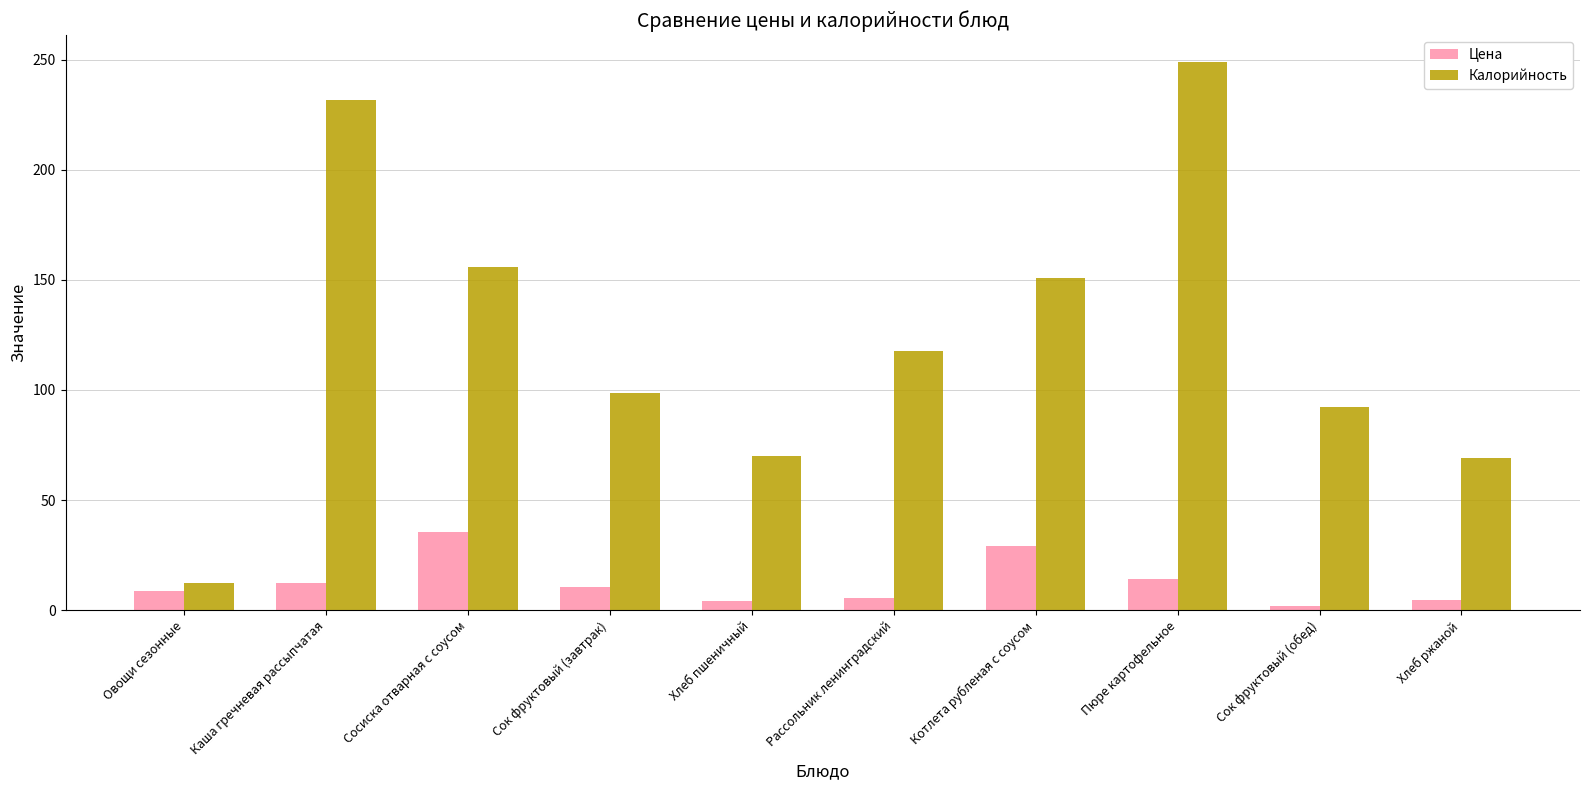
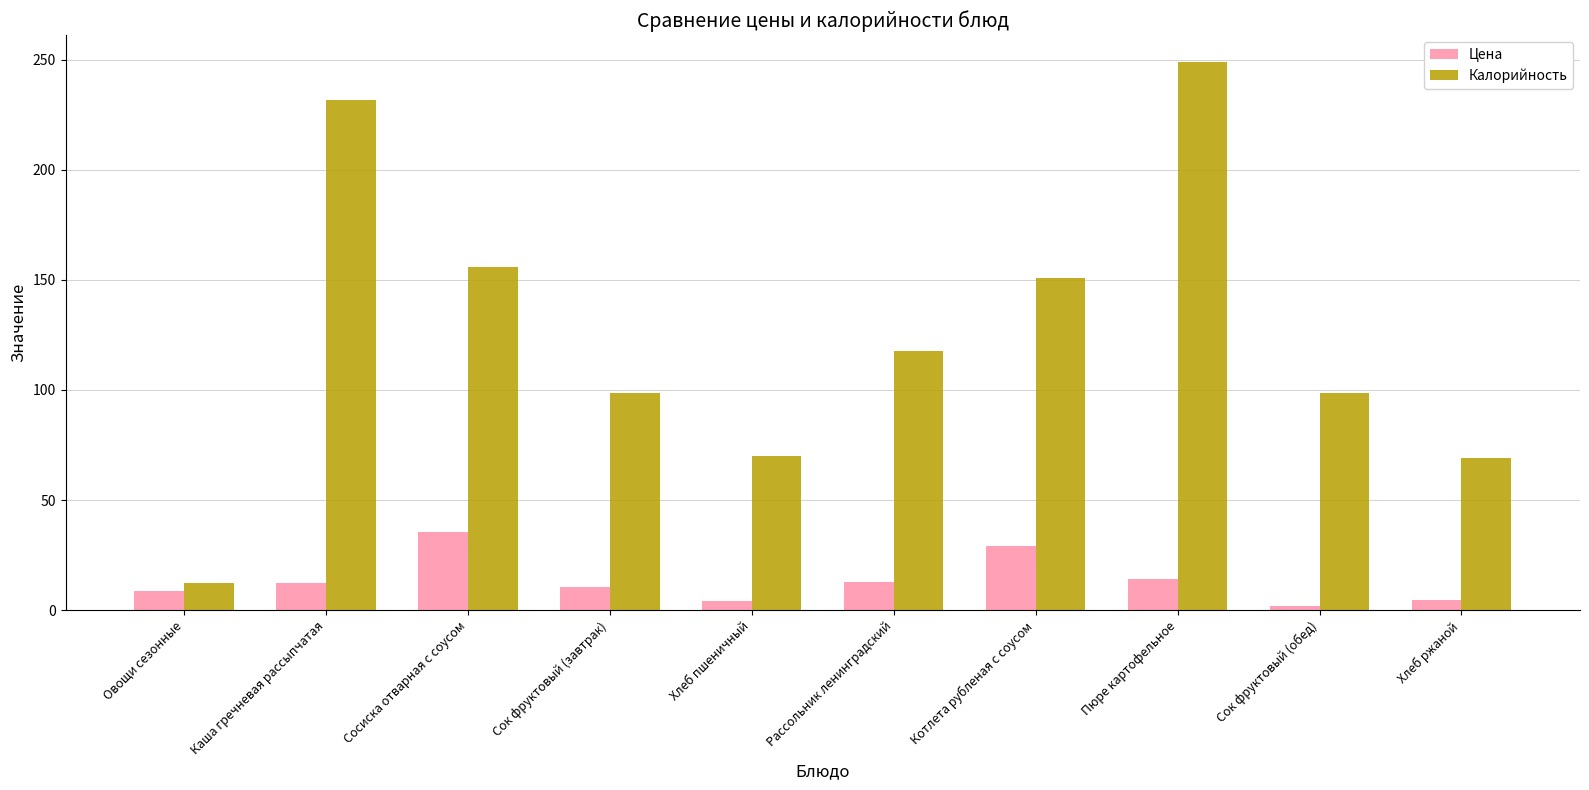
Цена, Рассольник ленинградский: 5 -> 13
Калорийность, Сок фруктовый (обед): 92 -> 99
